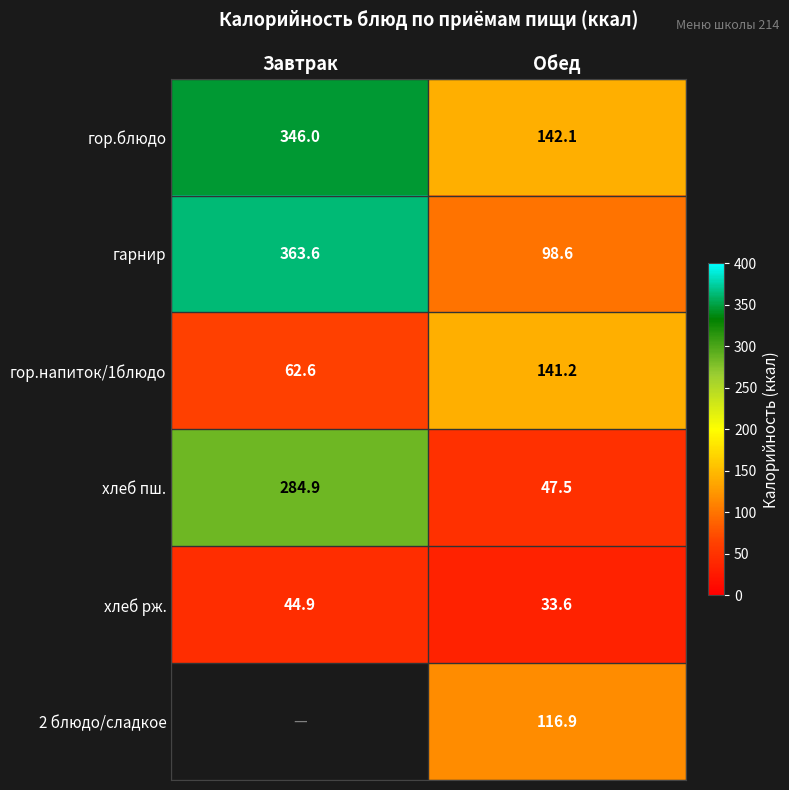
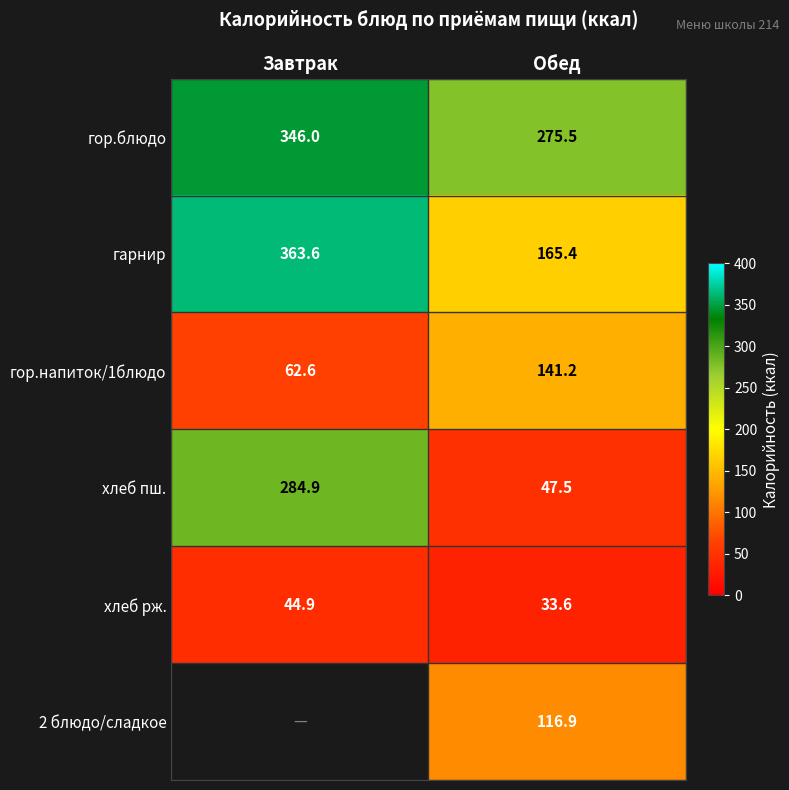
гор.блюдо, Обед: 142.1 -> 275.5
гарнир, Обед: 98.6 -> 165.4
